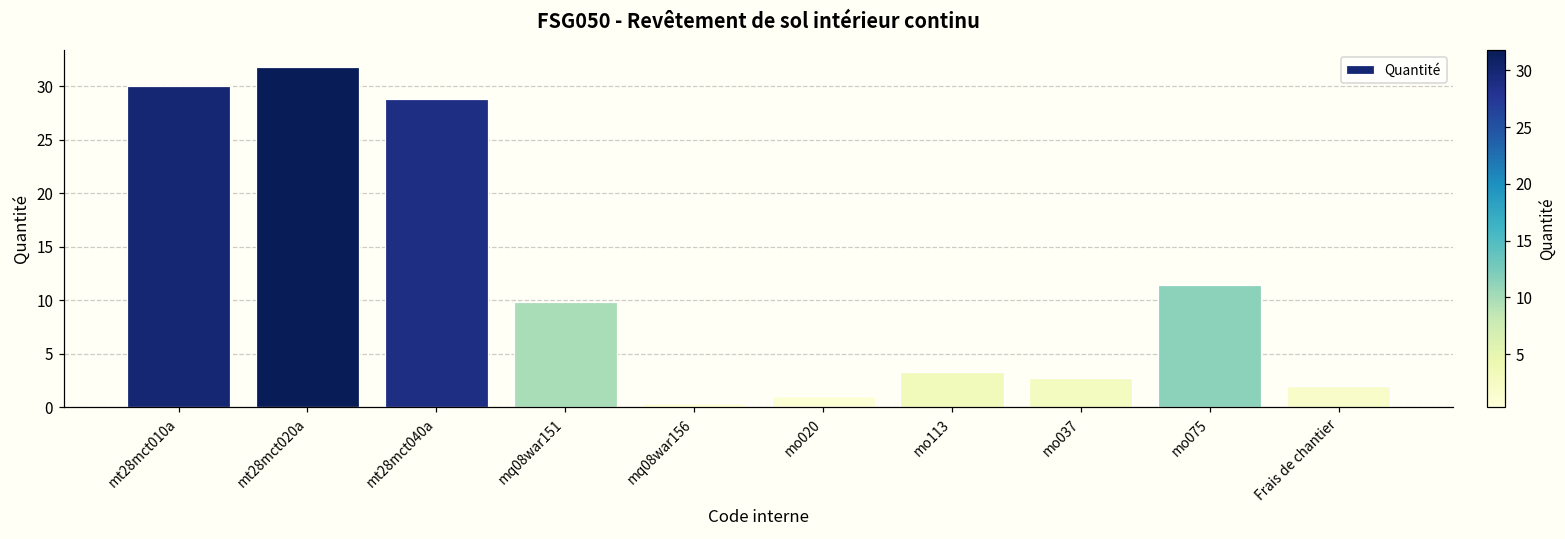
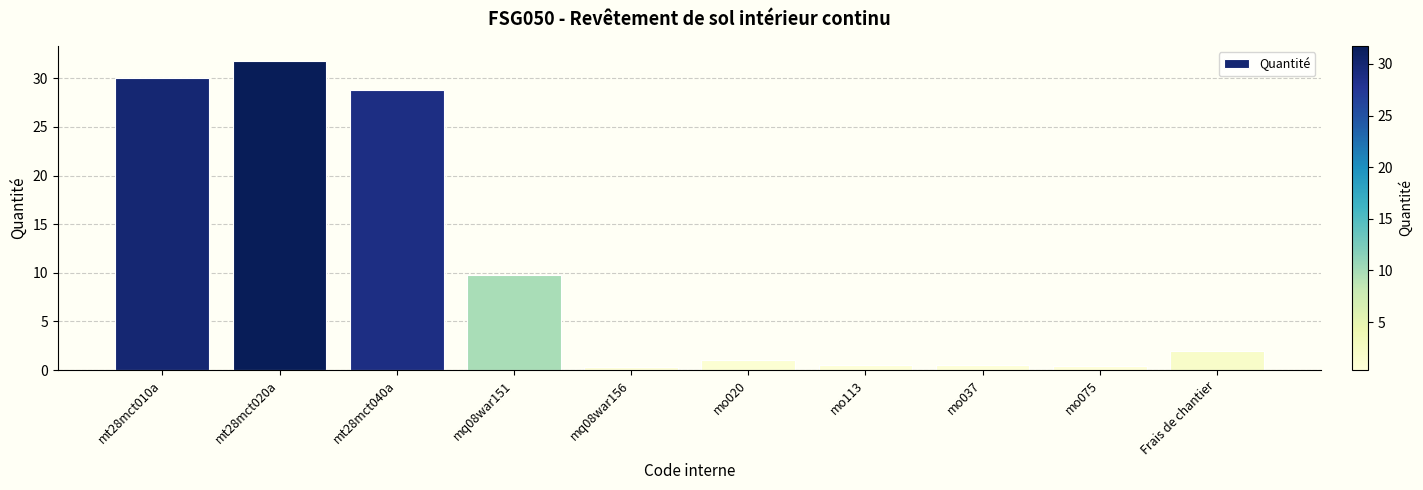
mo113: 3 -> 1
mo037: 3 -> 1
mo075: 11 -> 0
